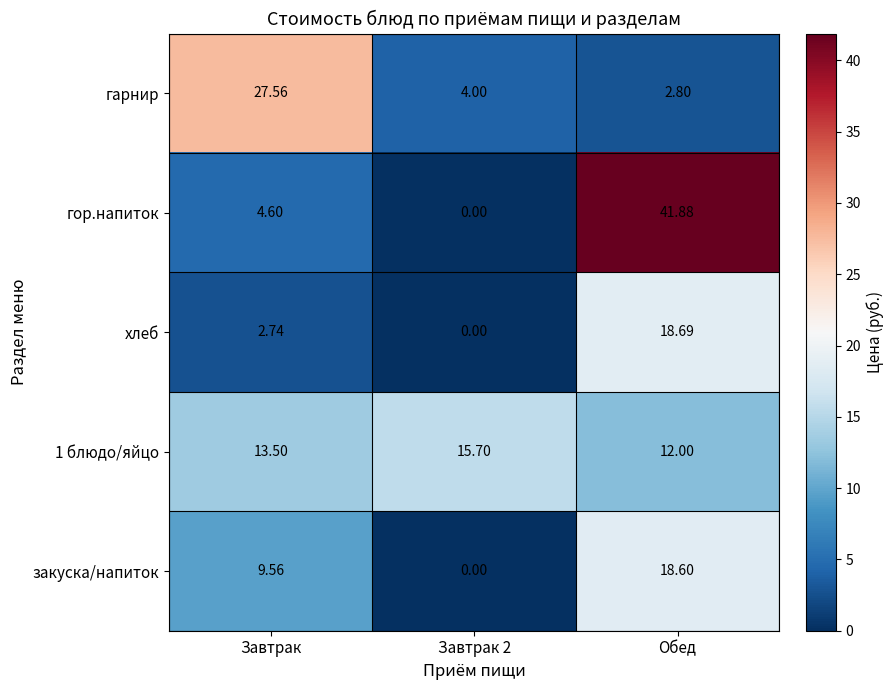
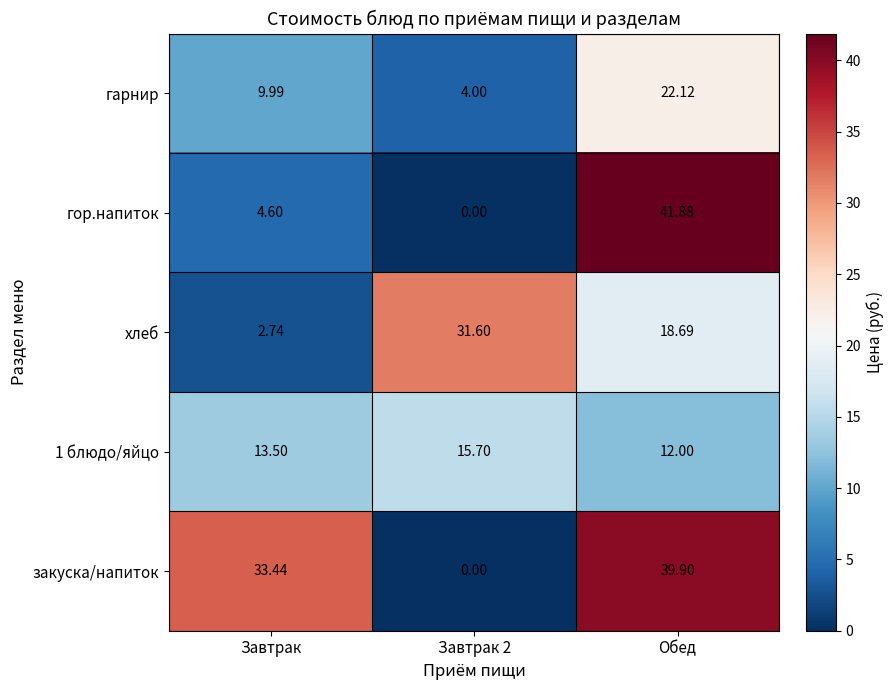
гарнир, Завтрак: 27.56 -> 9.99
гарнир, Обед: 2.80 -> 22.12
хлеб, Завтрак 2: 0.00 -> 31.60
закуска/напиток, Завтрак: 9.56 -> 33.44
закуска/напиток, Обед: 18.60 -> 39.90
